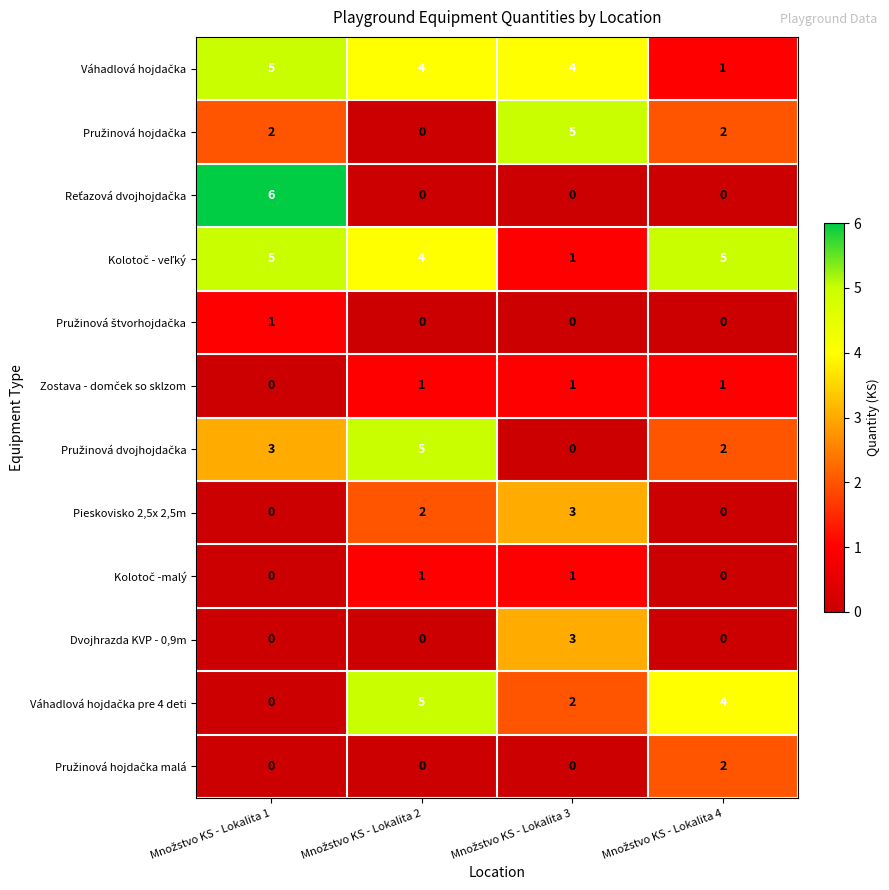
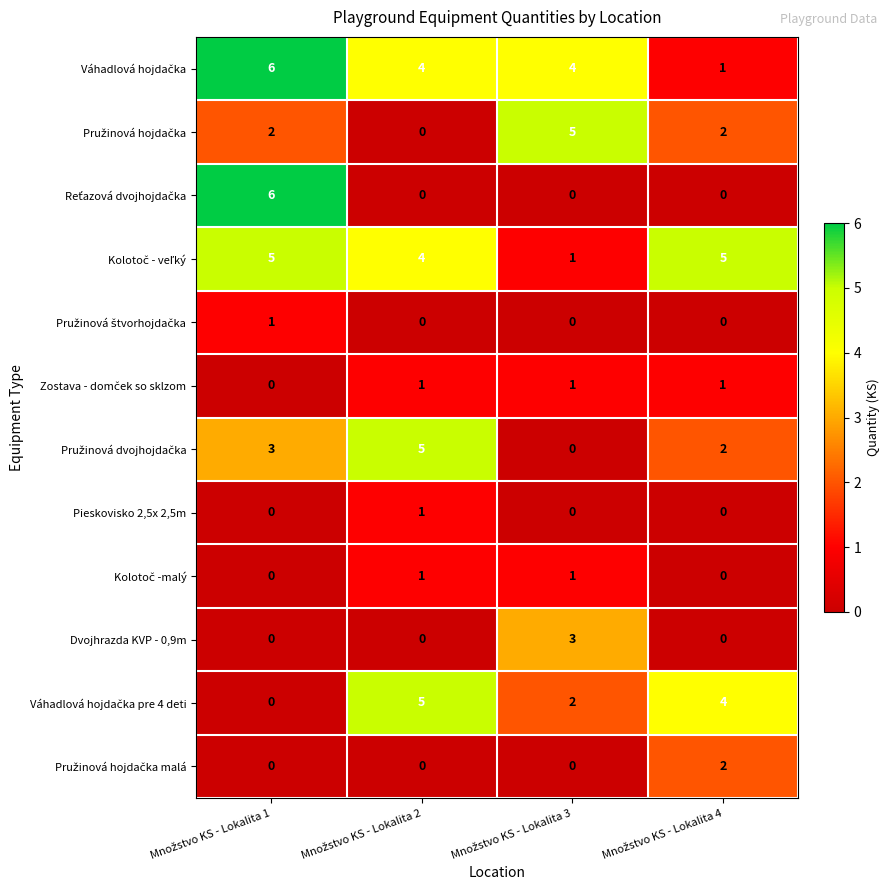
Váhadlová hojdačka, Množstvo KS - Lokalita 1: 5 -> 6
Pieskovisko 2,5x 2,5m, Množstvo KS - Lokalita 2: 2 -> 1
Pieskovisko 2,5x 2,5m, Množstvo KS - Lokalita 3: 3 -> 0
